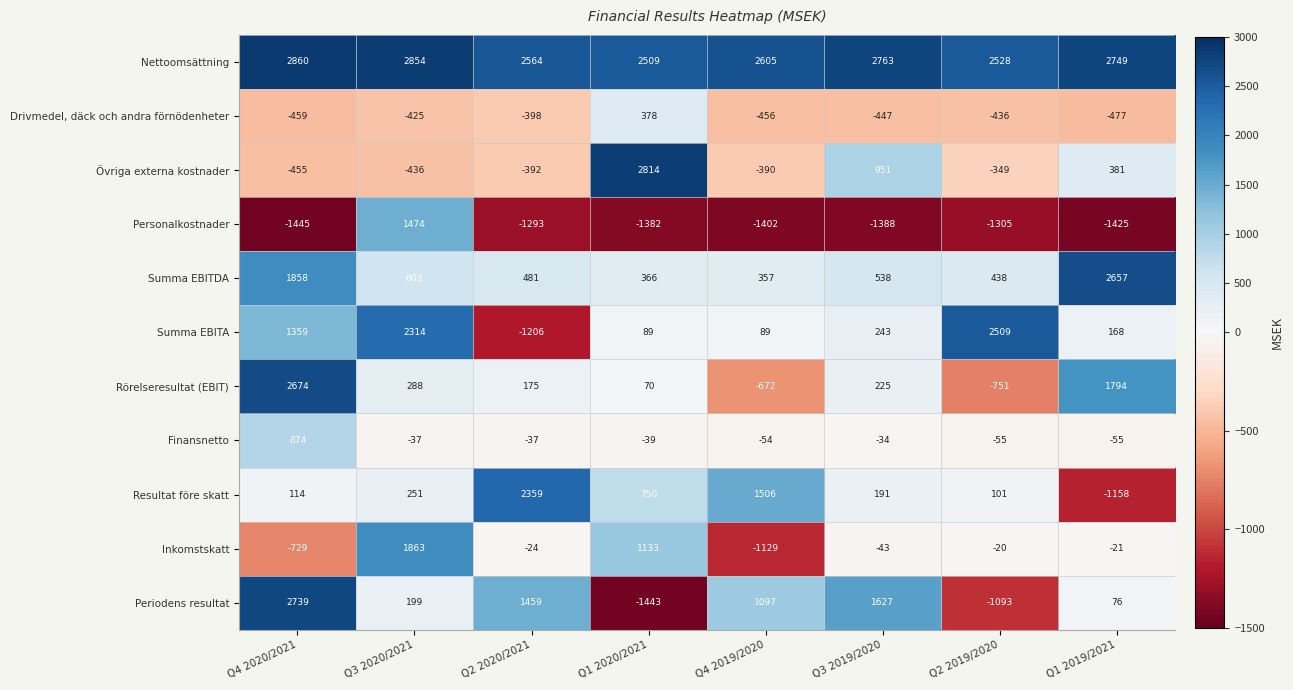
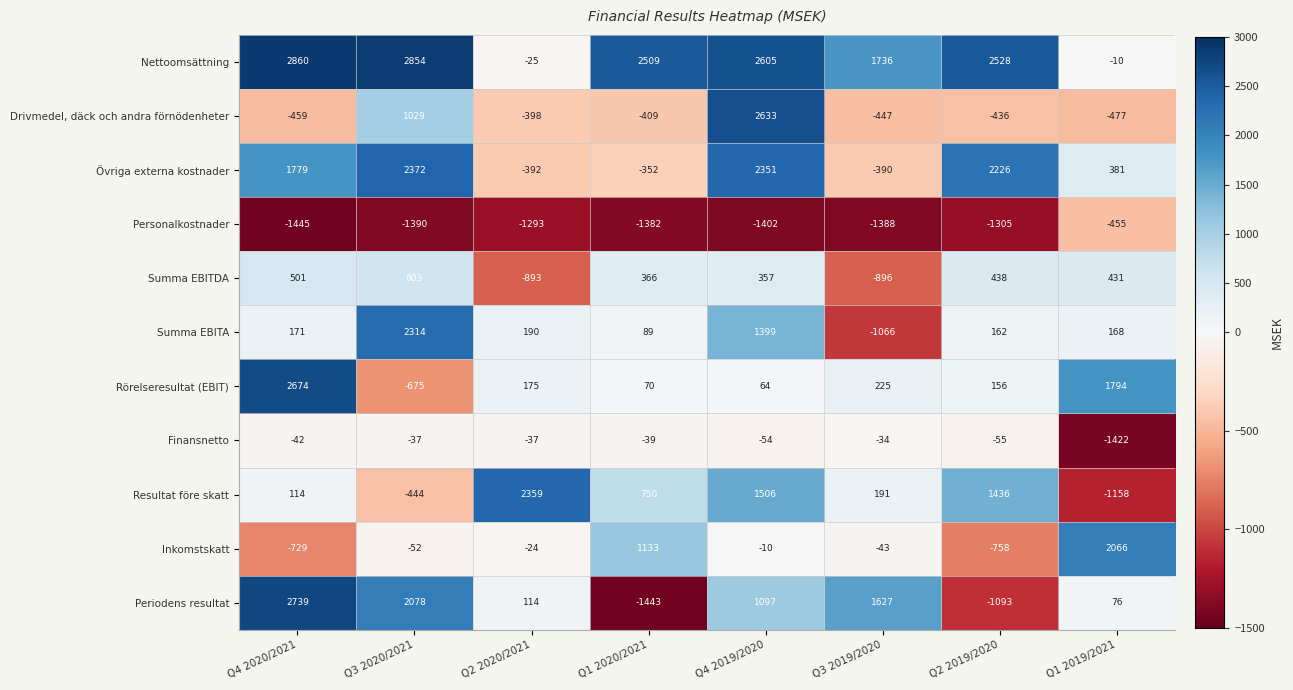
Nettoomsättning, Q2 2020/2021: 2564 -> -25
Nettoomsättning, Q3 2019/2020: 2763 -> 1736
Nettoomsättning, Q1 2019/2021: 2749 -> -10
Drivmedel, däck och andra förnödenheter, Q3 2020/2021: -425 -> 1029
Drivmedel, däck och andra förnödenheter, Q1 2020/2021: 378 -> -409
Drivmedel, däck och andra förnödenheter, Q4 2019/2020: -456 -> 2633
Övriga externa kostnader, Q4 2020/2021: -455 -> 1779
Övriga externa kostnader, Q3 2020/2021: -436 -> 2372
Övriga externa kostnader, Q1 2020/2021: 2814 -> -352
Övriga externa kostnader, Q4 2019/2020: -390 -> 2351
Övriga externa kostnader, Q3 2019/2020: 951 -> -390
Övriga externa kostnader, Q2 2019/2020: -349 -> 2226
Personalkostnader, Q3 2020/2021: 1474 -> -1390
Personalkostnader, Q1 2019/2021: -1425 -> -455
Summa EBITDA, Q4 2020/2021: 1858 -> 501
Summa EBITDA, Q2 2020/2021: 481 -> -893
Summa EBITDA, Q3 2019/2020: 538 -> -896
Summa EBITDA, Q1 2019/2021: 2657 -> 431
Summa EBITA, Q4 2020/2021: 1359 -> 171
Summa EBITA, Q2 2020/2021: -1206 -> 190
Summa EBITA, Q4 2019/2020: 89 -> 1399
Summa EBITA, Q3 2019/2020: 243 -> -1066
Summa EBITA, Q2 2019/2020: 2509 -> 162
Rörelseresultat (EBIT), Q3 2020/2021: 288 -> -675
Rörelseresultat (EBIT), Q4 2019/2020: -672 -> 64
Rörelseresultat (EBIT), Q2 2019/2020: -751 -> 156
Finansnetto, Q4 2020/2021: 874 -> -42
Finansnetto, Q1 2019/2021: -55 -> -1422
Resultat före skatt, Q3 2020/2021: 251 -> -444
Resultat före skatt, Q2 2019/2020: 101 -> 1436
Inkomstskatt, Q3 2020/2021: 1863 -> -52
Inkomstskatt, Q4 2019/2020: -1129 -> -10
Inkomstskatt, Q2 2019/2020: -20 -> -758
Inkomstskatt, Q1 2019/2021: -21 -> 2066
Periodens resultat, Q3 2020/2021: 199 -> 2078
Periodens resultat, Q2 2020/2021: 1459 -> 114
